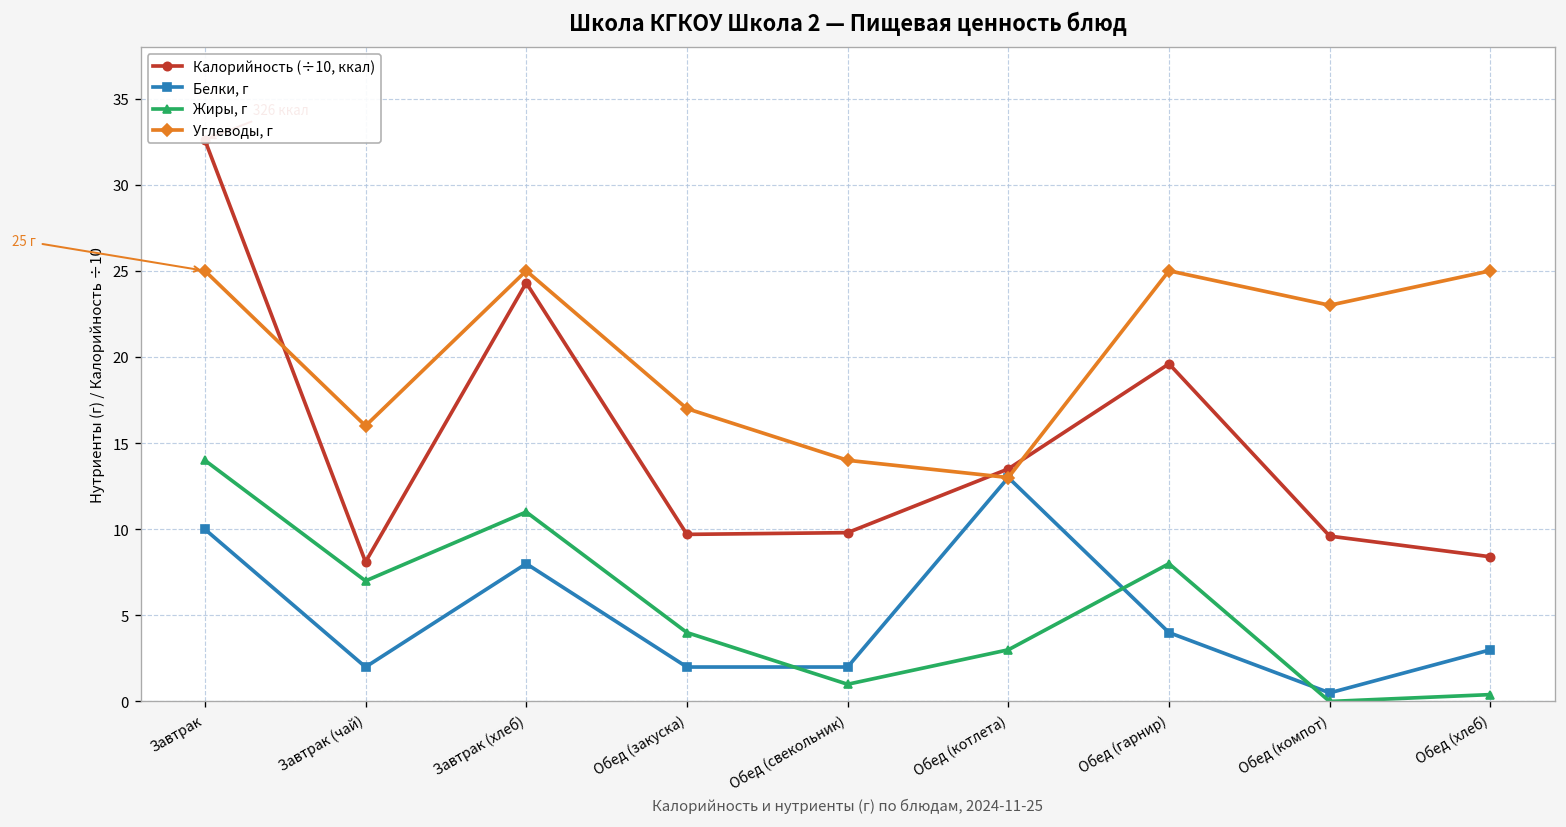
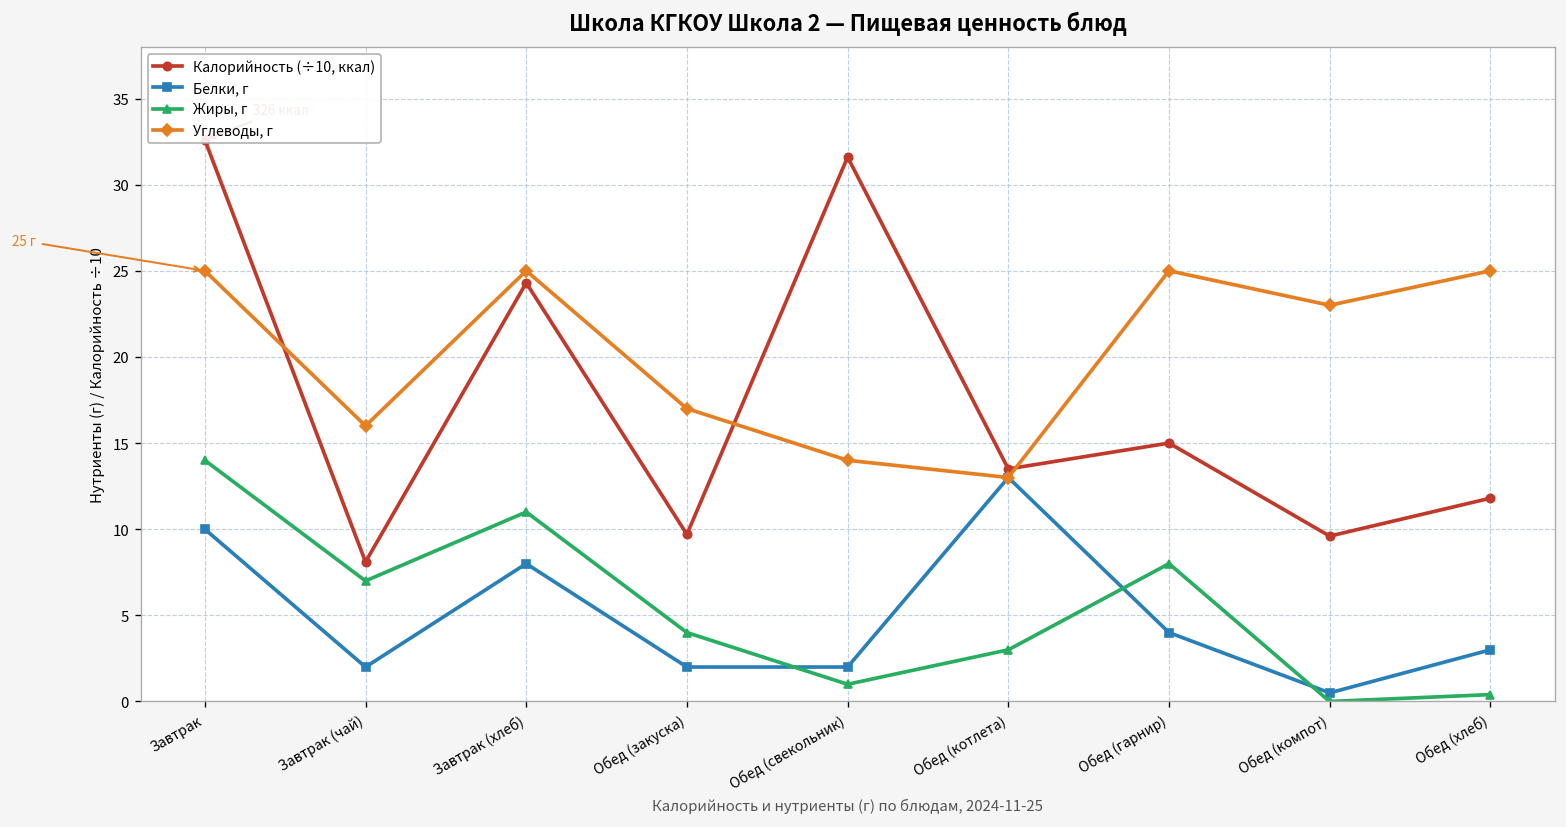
Калорийность (÷10, ккал), Обед (свекольник): 9.8 -> 31.6
Калорийность (÷10, ккал), Обед (гарнир): 19.6 -> 15.0
Калорийность (÷10, ккал), Обед (хлеб): 8.4 -> 11.8
